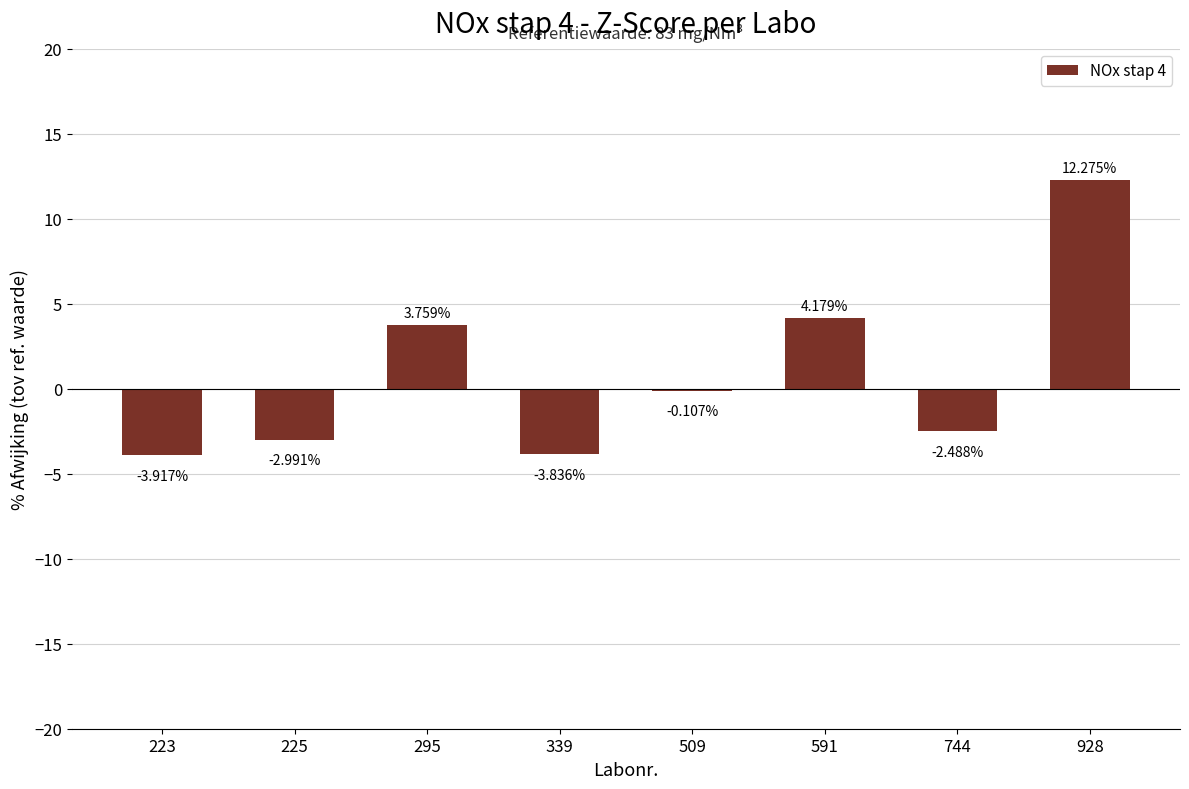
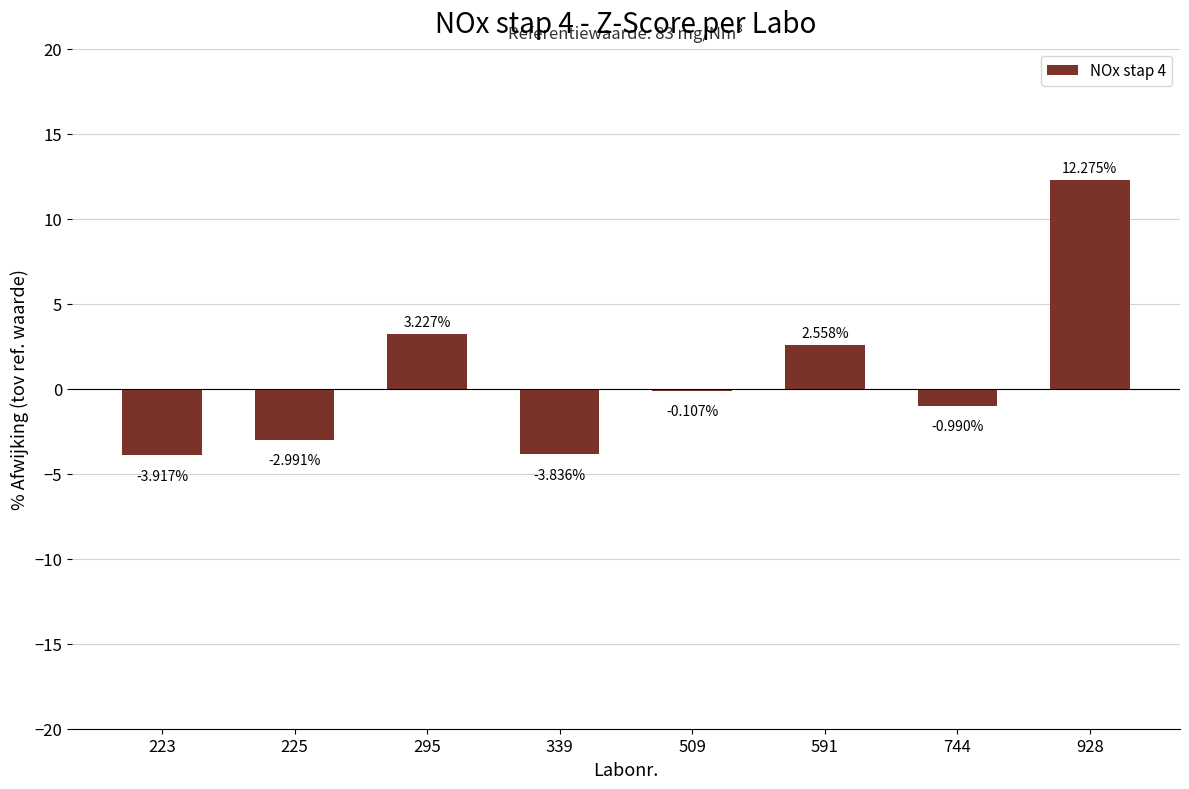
295: 3.759% -> 3.227%
591: 4.179% -> 2.558%
744: -2.488% -> -0.990%
